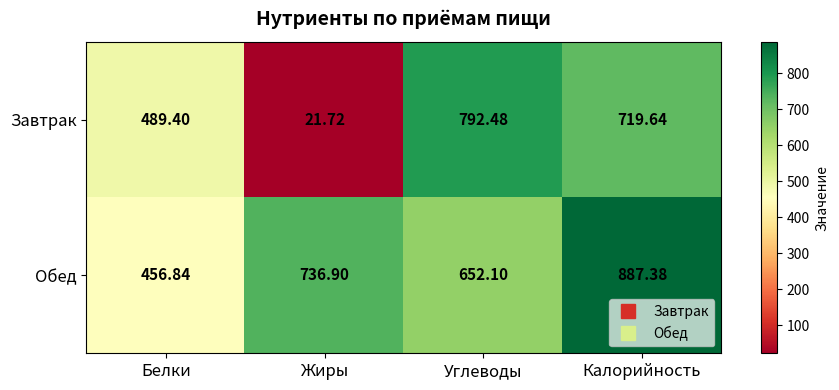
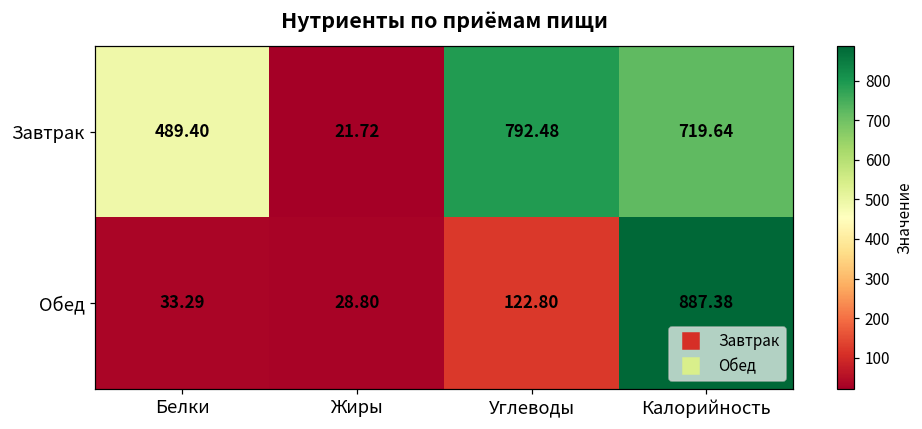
Обед, Белки: 456.84 -> 33.29
Обед, Жиры: 736.90 -> 28.80
Обед, Углеводы: 652.10 -> 122.80
